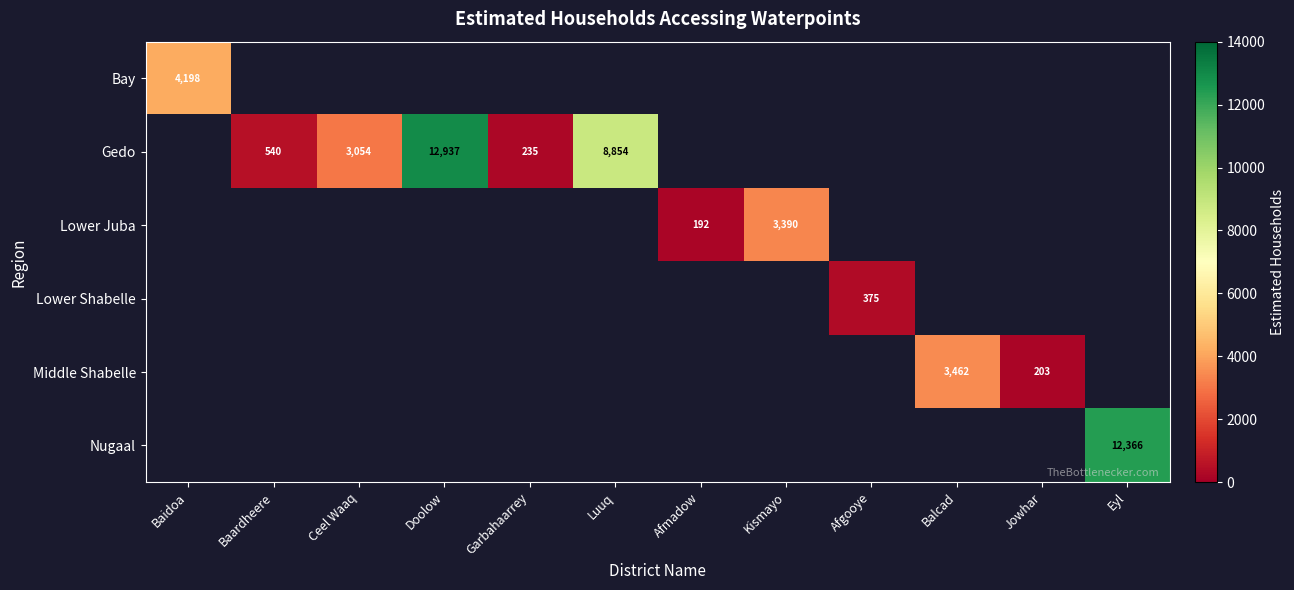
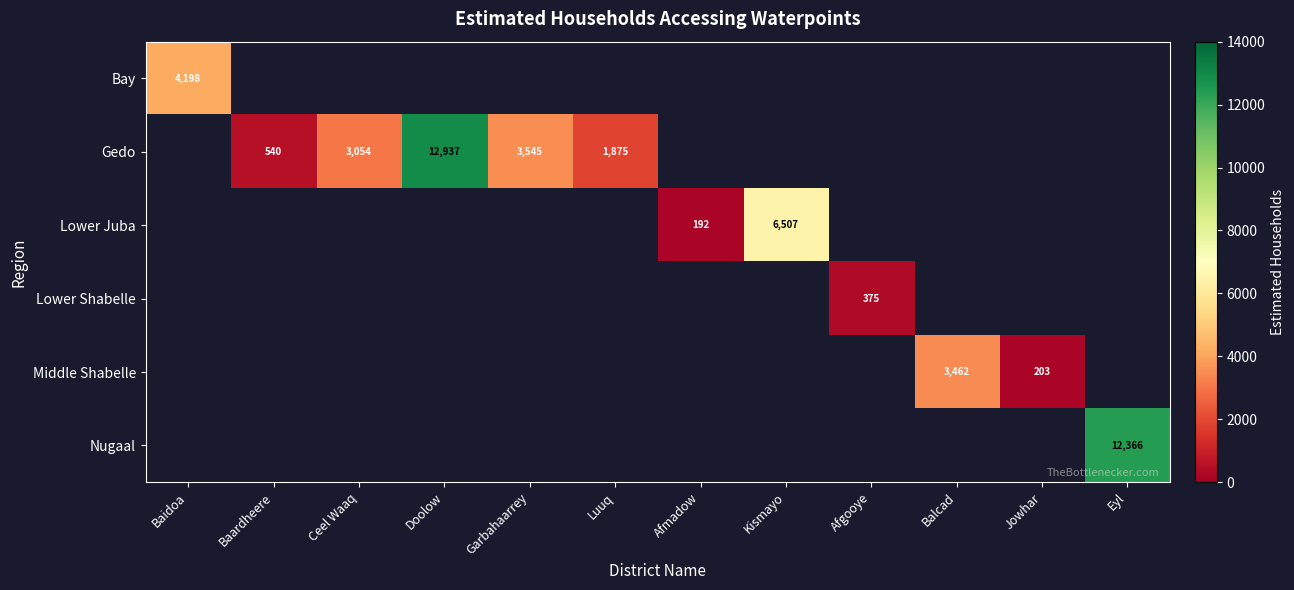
Gedo, Garbahaarrey: 235 -> 3,545
Gedo, Luuq: 8,854 -> 1,875
Lower Juba, Kismayo: 3,390 -> 6,507
